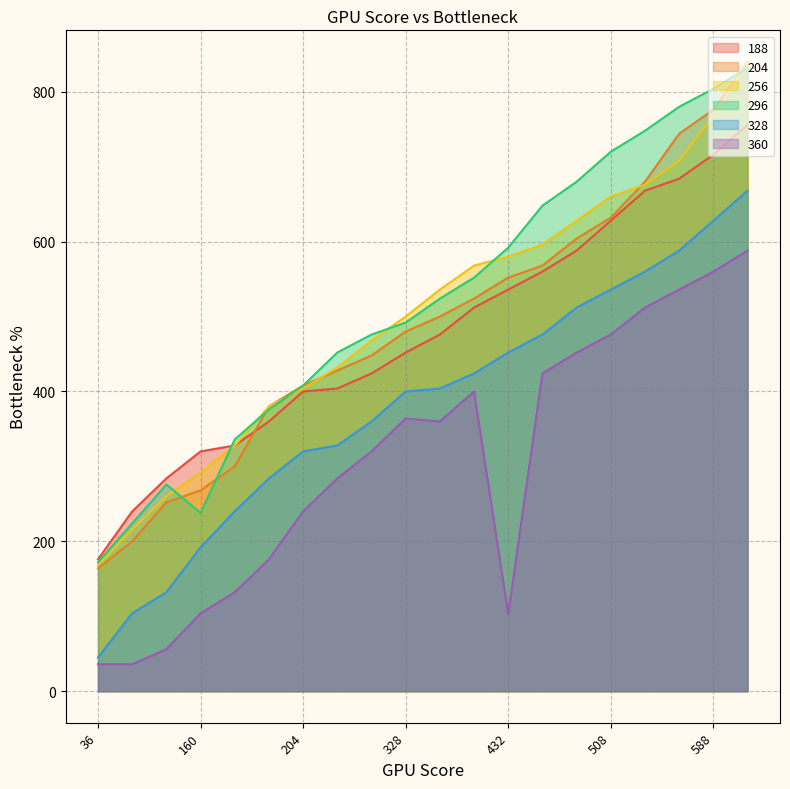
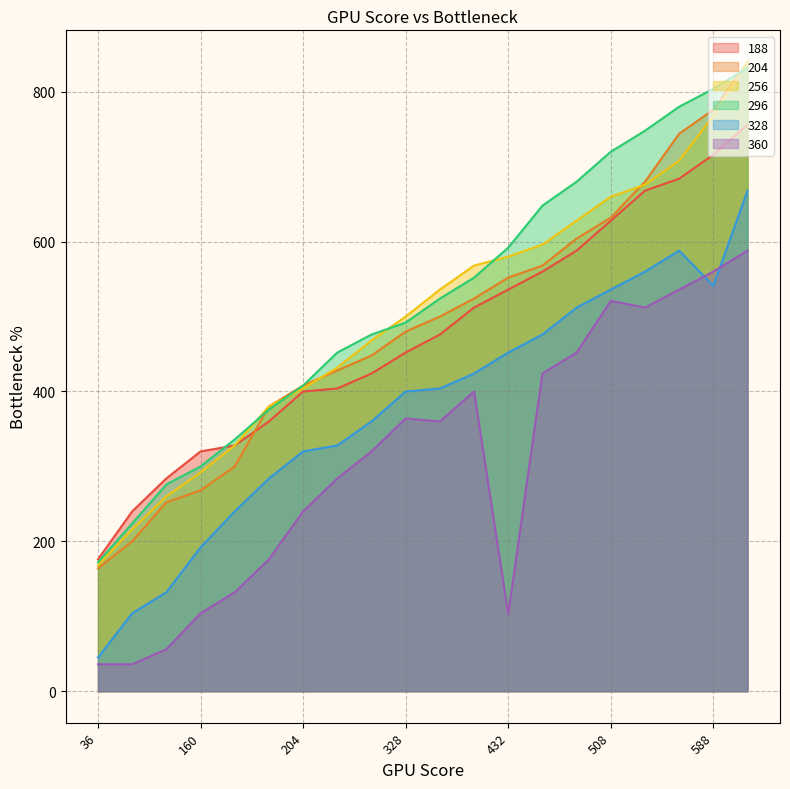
296, 160: 240 -> 300
360, 508: 480 -> 520
328, 588: 630 -> 540
